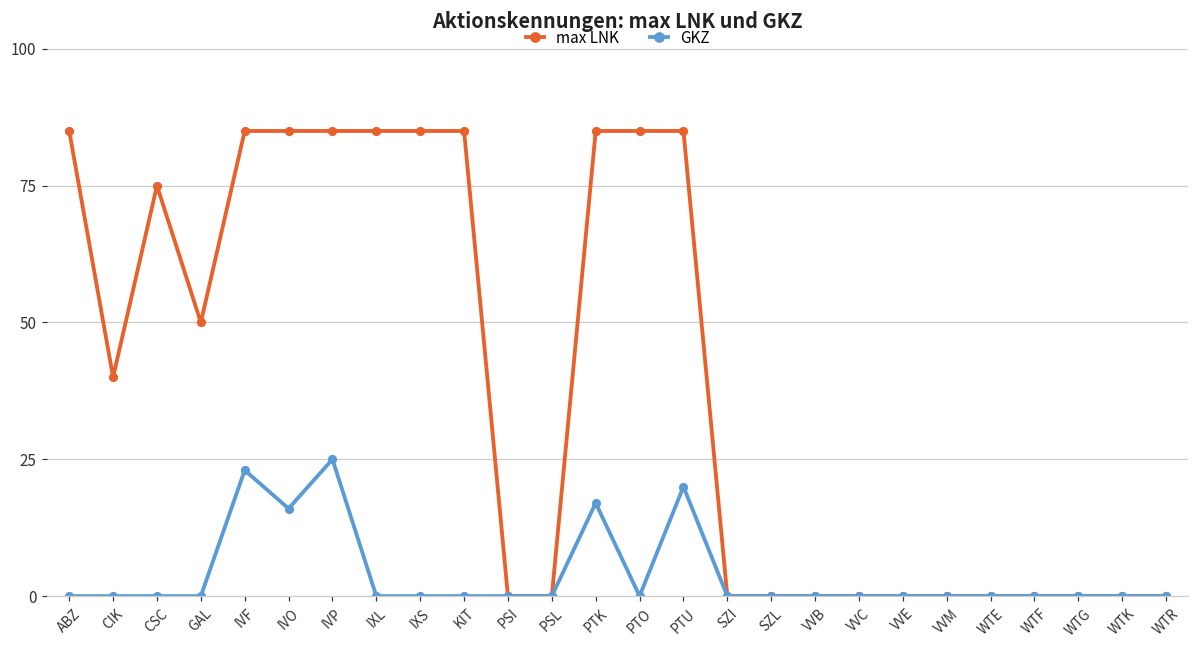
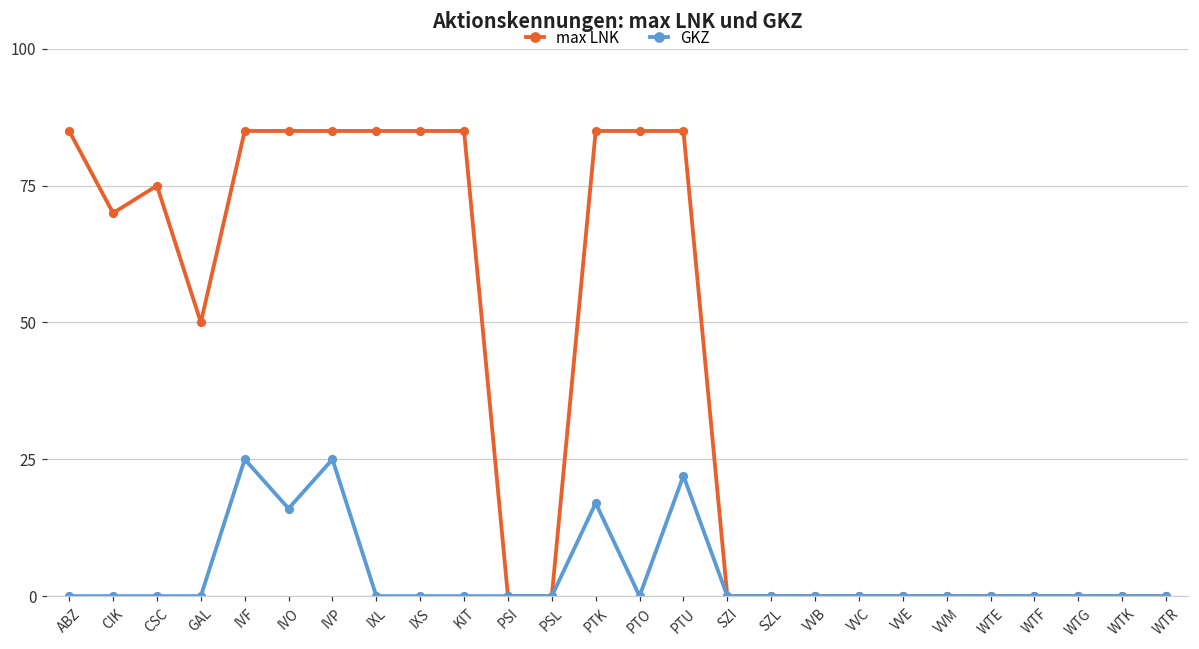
max LNK, CIK: 40 -> 70
GKZ, IVF: 23 -> 25
GKZ, PTU: 20 -> 22
